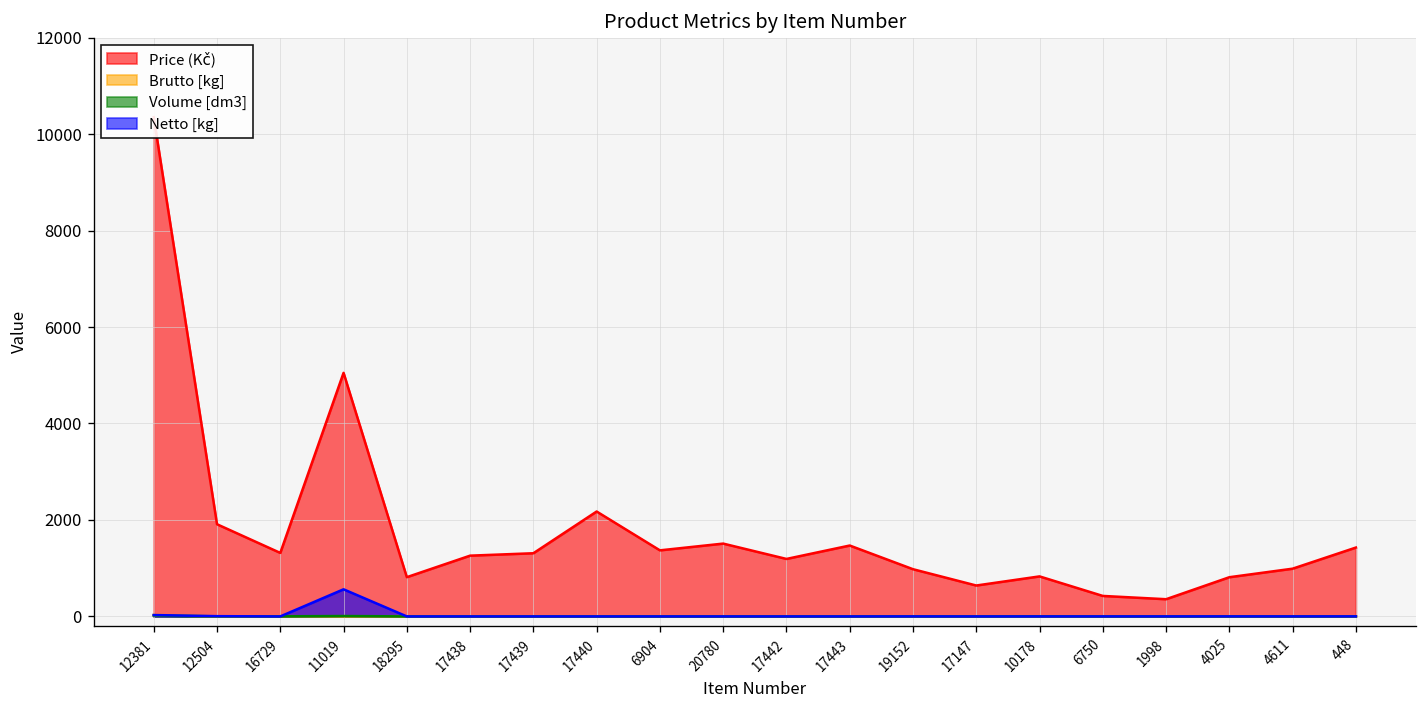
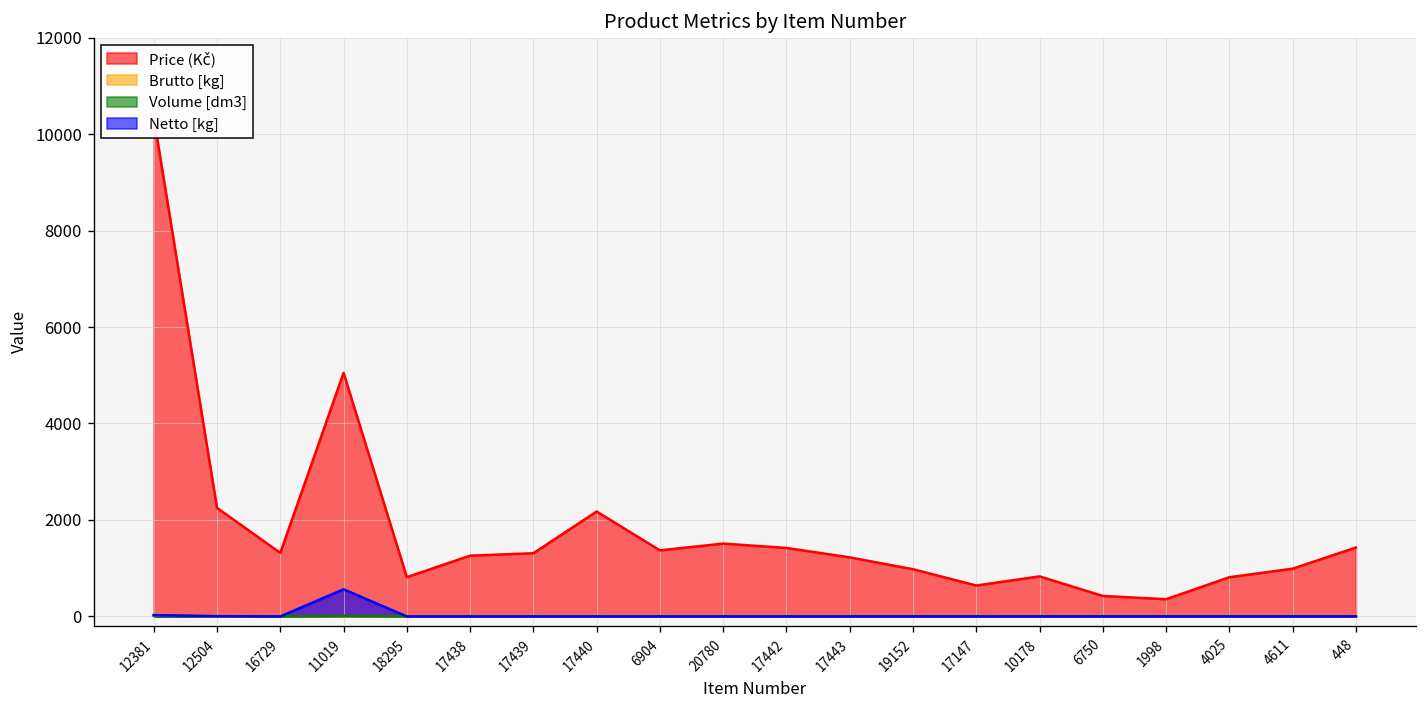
Price (Kč), 12504: 1900 -> 2300
Price (Kč), 17442: 1200 -> 1400
Price (Kč), 17443: 1500 -> 1200
